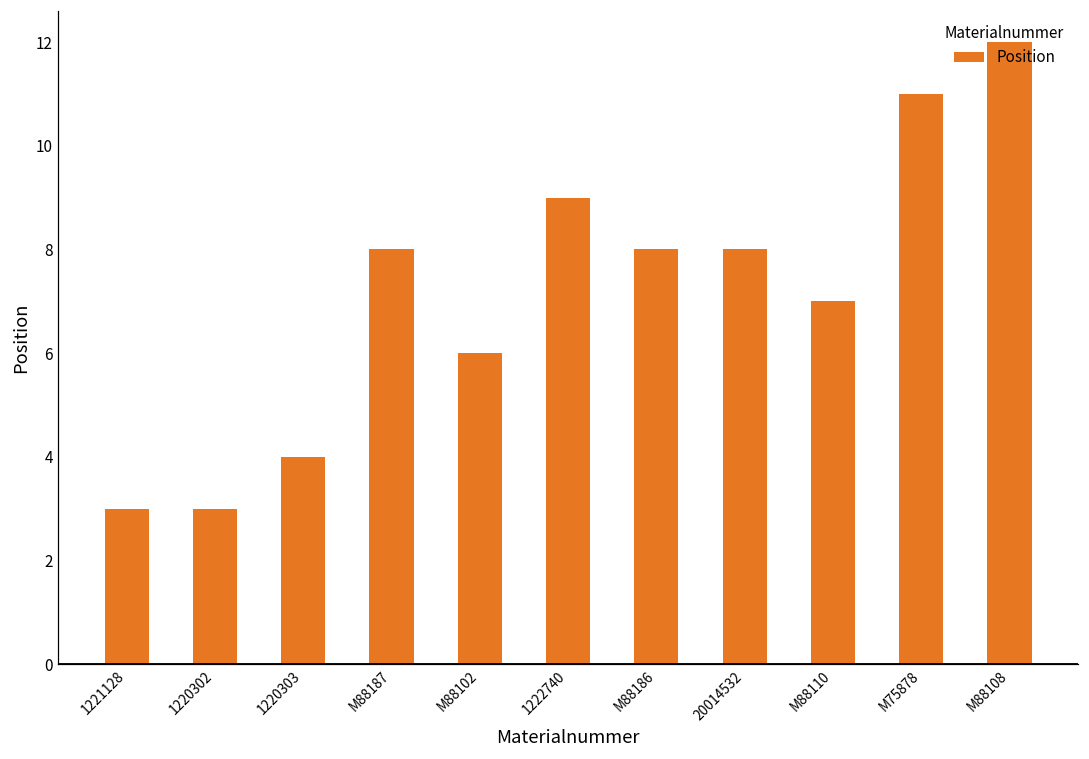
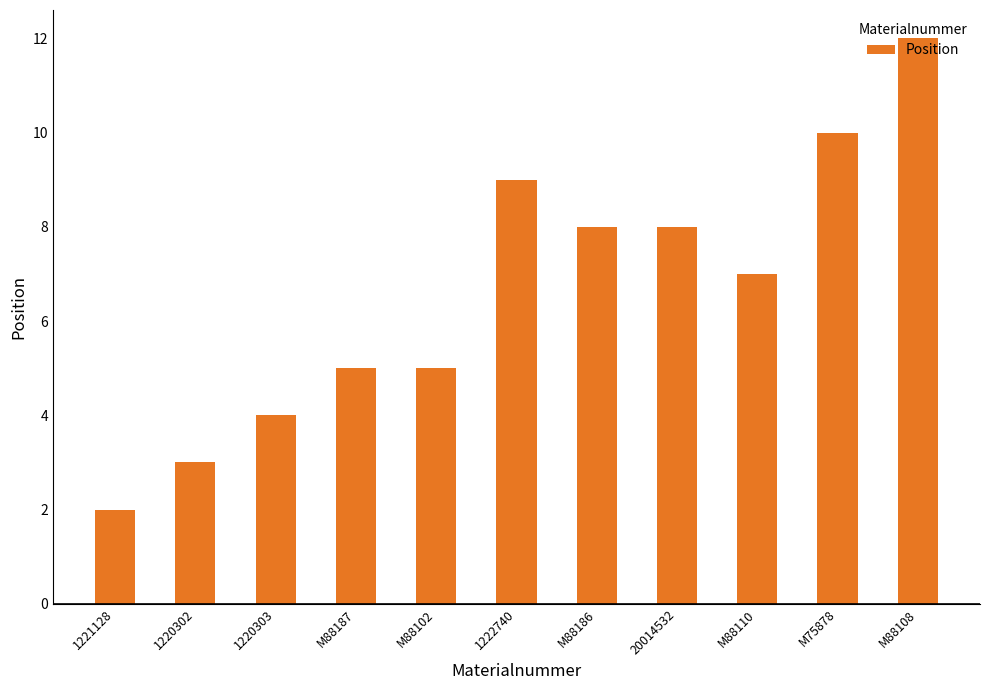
1221128: 3 -> 2
M88187: 8 -> 5
M88102: 6 -> 5
M75878: 11 -> 10
